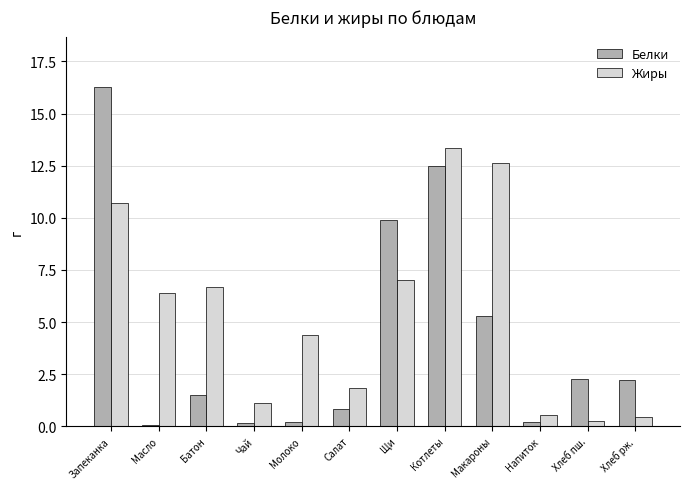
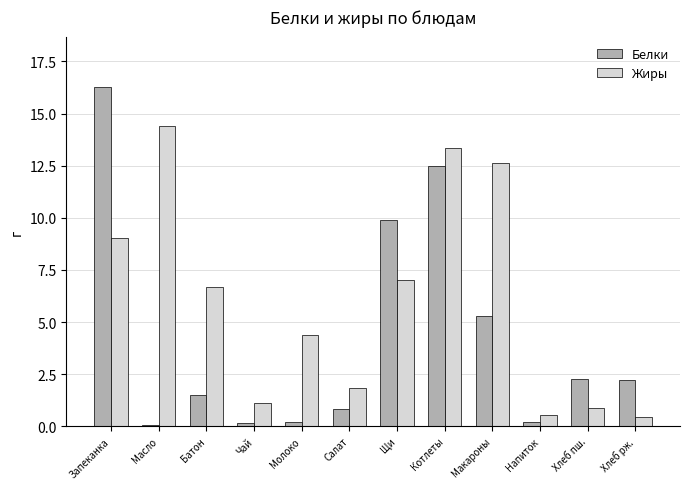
Жиры, Запеканка: 10.7 -> 9.0
Жиры, Масло: 6.4 -> 14.4
Жиры, Хлеб пш.: 0.2 -> 0.9
